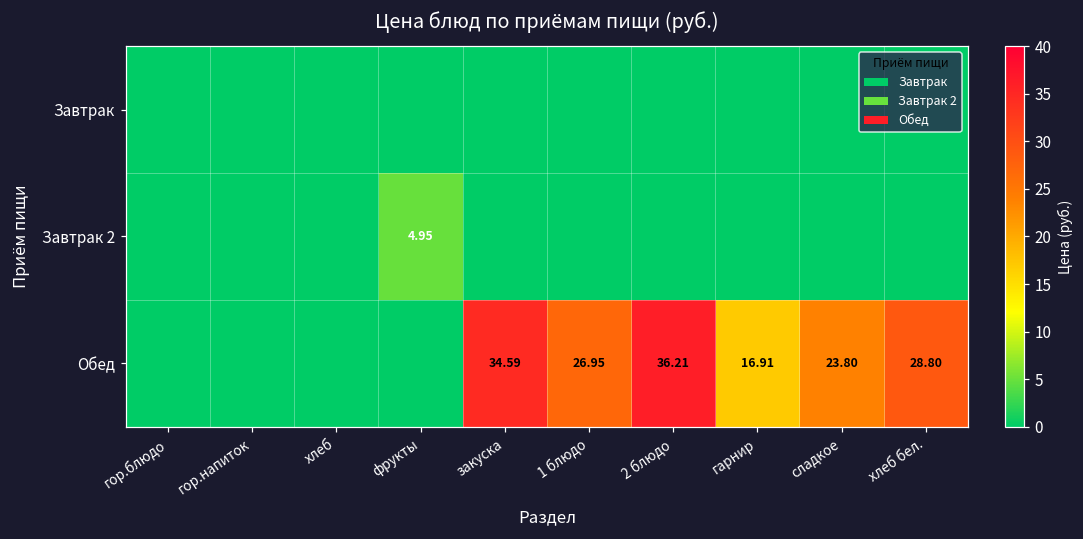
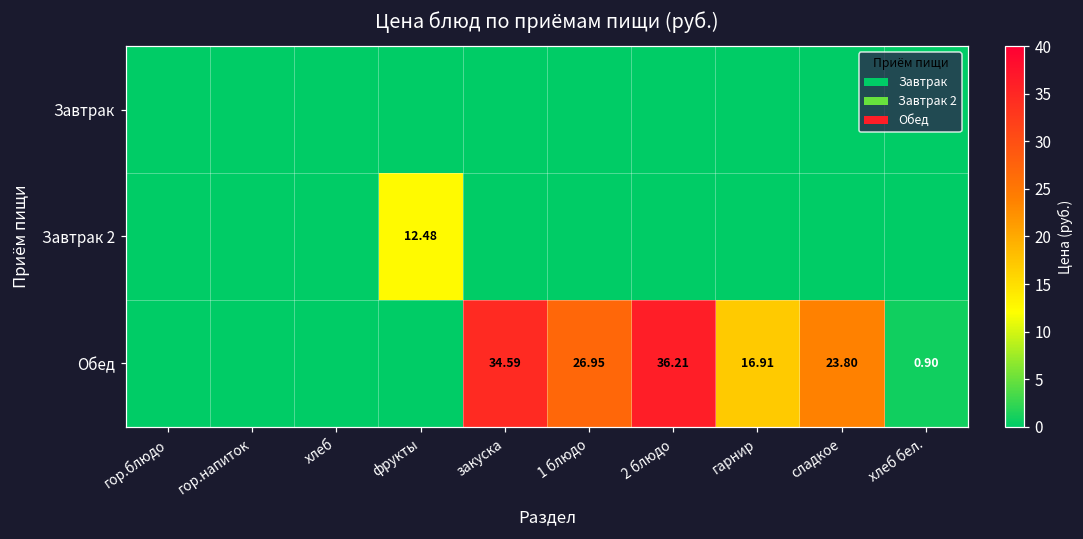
Завтрак 2, фрукты: 4.95 -> 12.48
Обед, хлеб бел.: 28.80 -> 0.90
